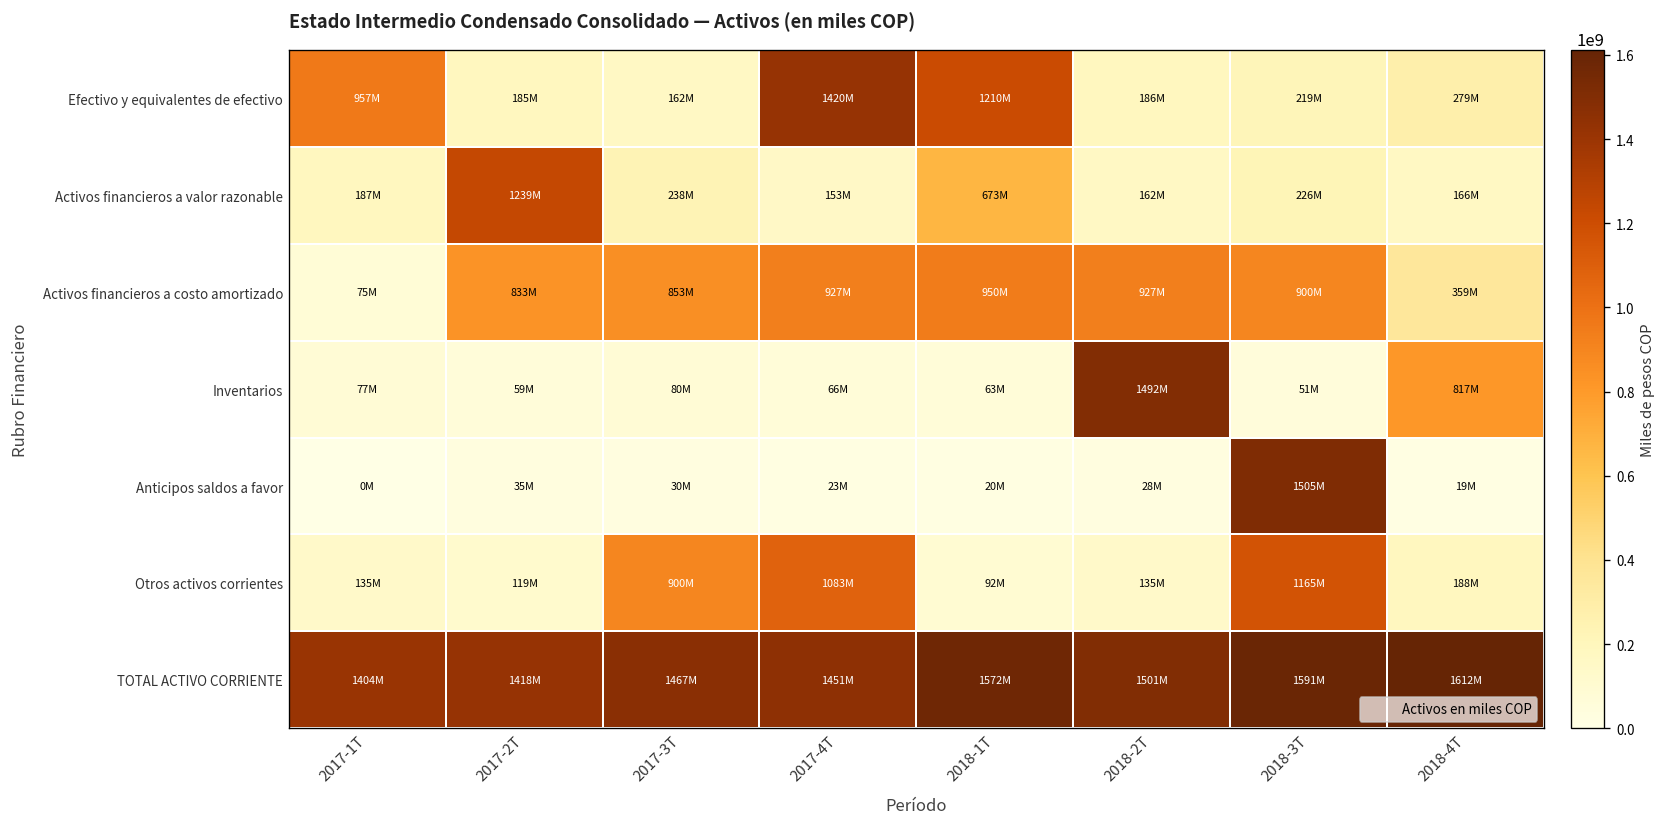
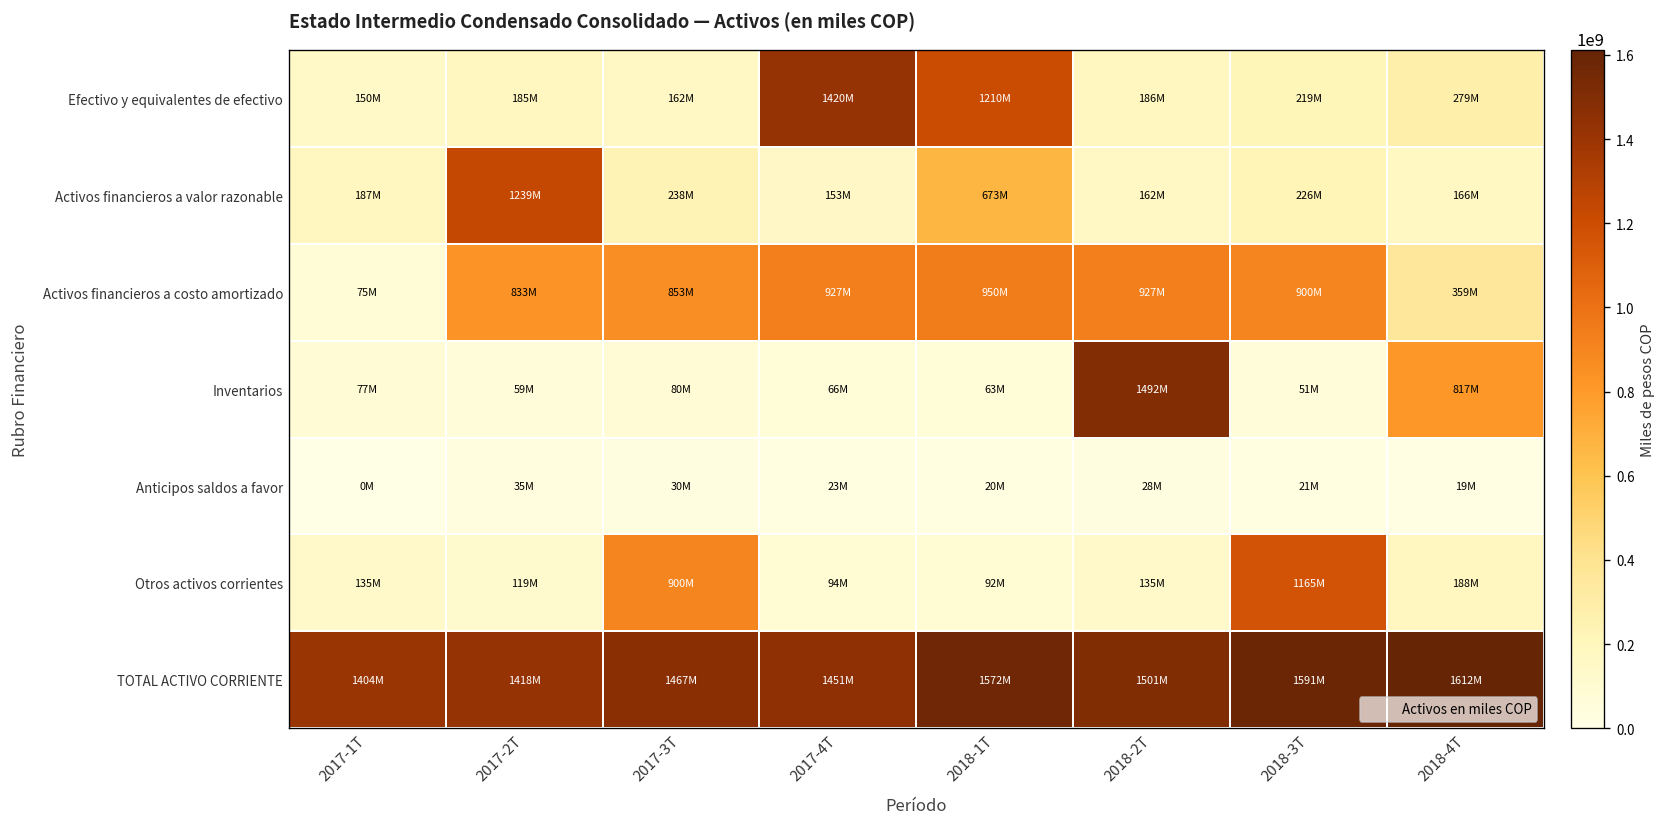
Efectivo y equivalentes de efectivo, 2017-1T: 957M -> 150M
Anticipos saldos a favor, 2018-3T: 1505M -> 21M
Otros activos corrientes, 2017-4T: 1083M -> 94M
